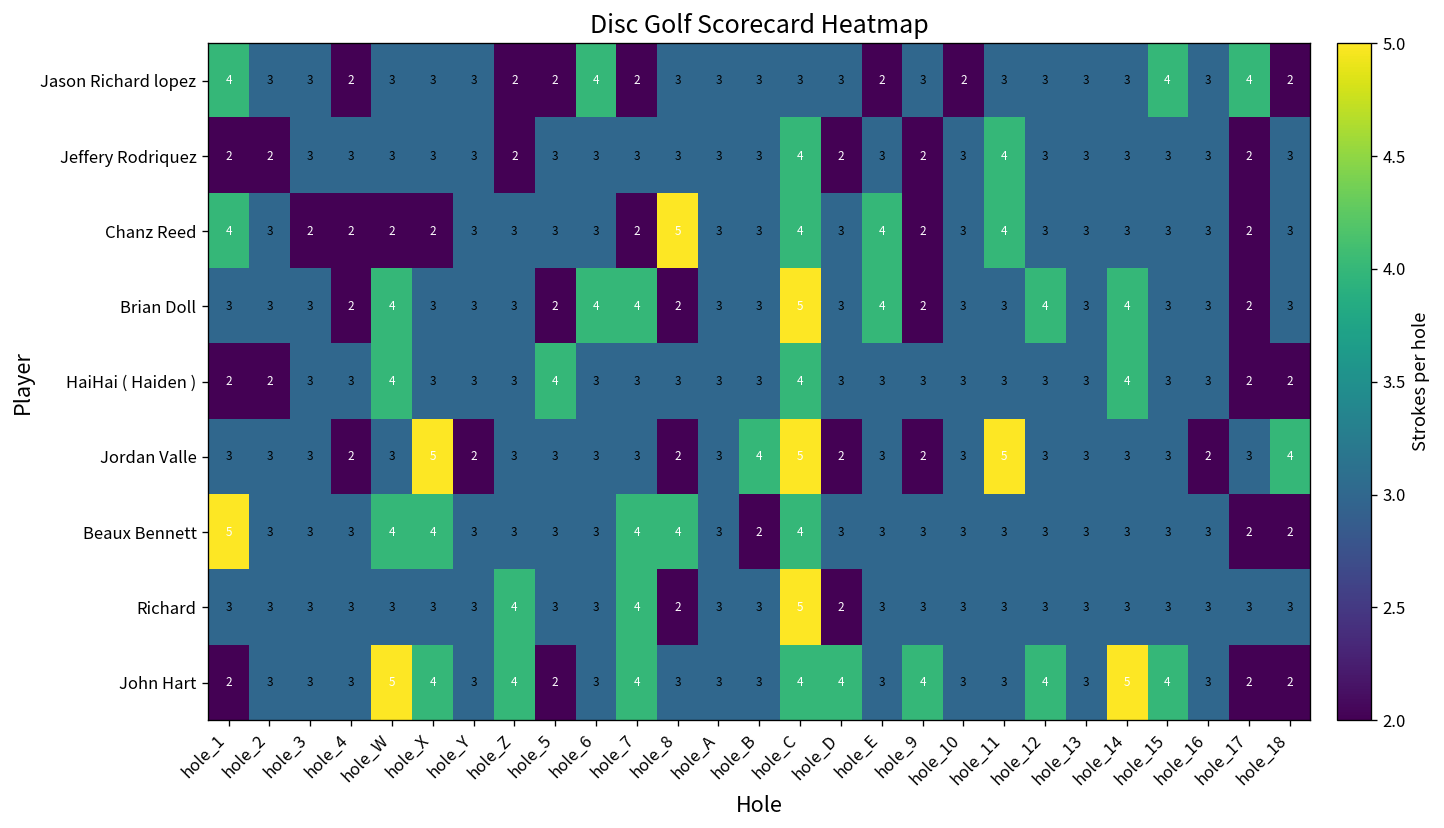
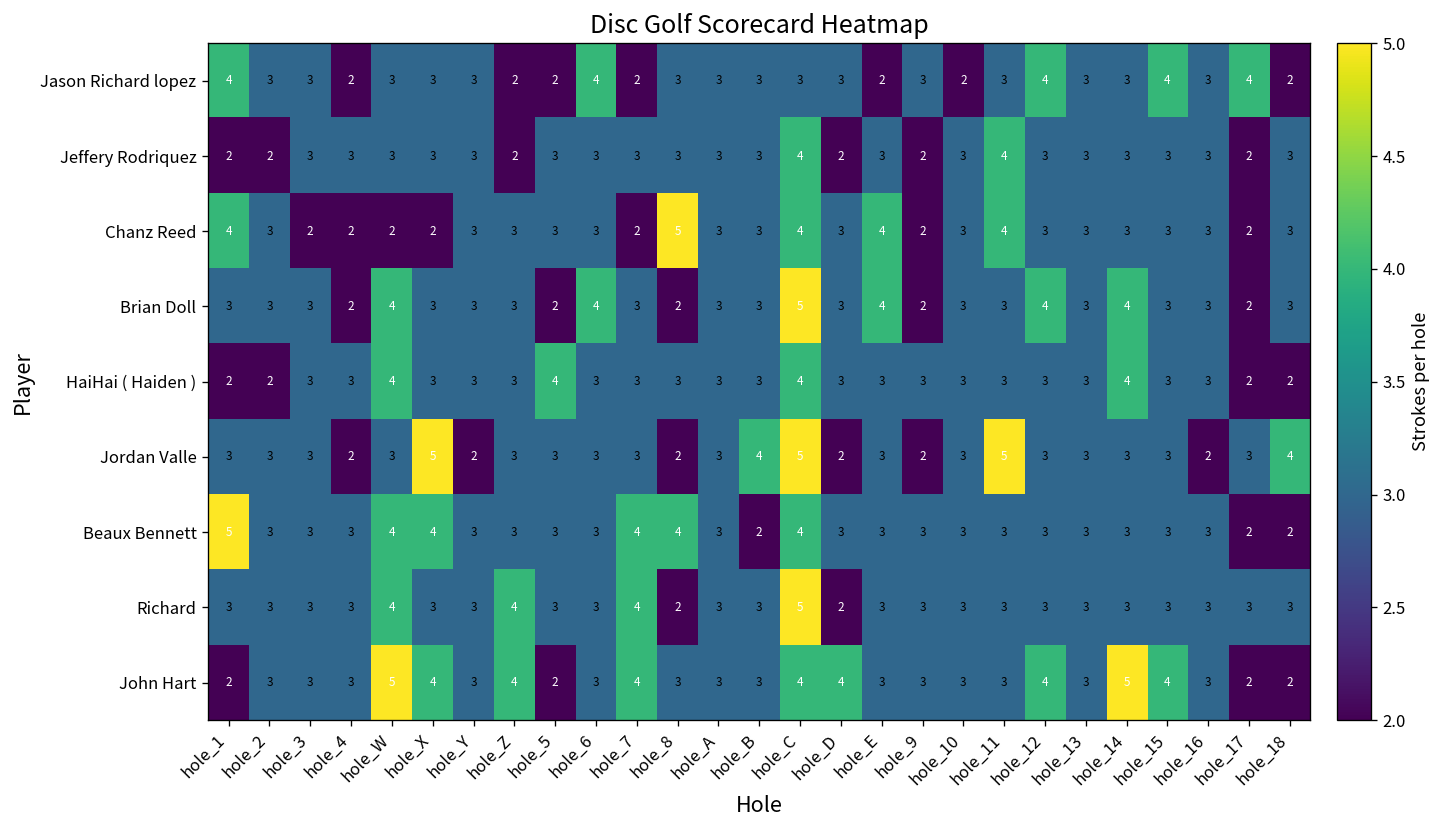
Jason Richard lopez, hole_12: 3 -> 4
Brian Doll, hole_7: 4 -> 3
Richard, hole_W: 3 -> 4
John Hart, hole_9: 4 -> 3
